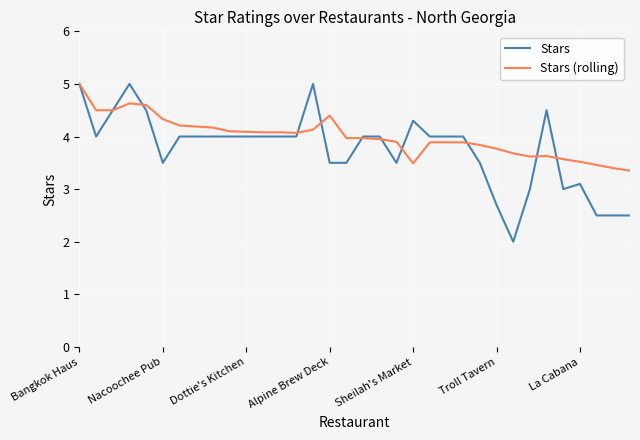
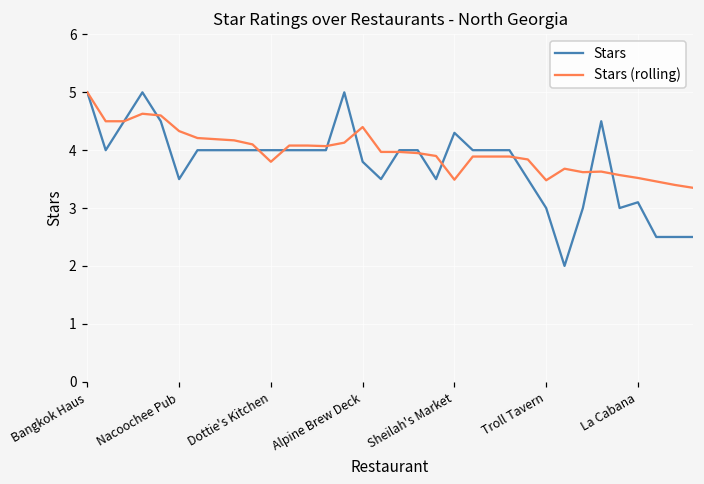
Stars (rolling), Dottie's Kitchen: 4.1 -> 3.8
Stars, Alpine Brew Deck: 3.5 -> 3.8
Stars, Troll Tavern: 2.7 -> 3.0
Stars (rolling), Troll Tavern: 3.8 -> 3.5
